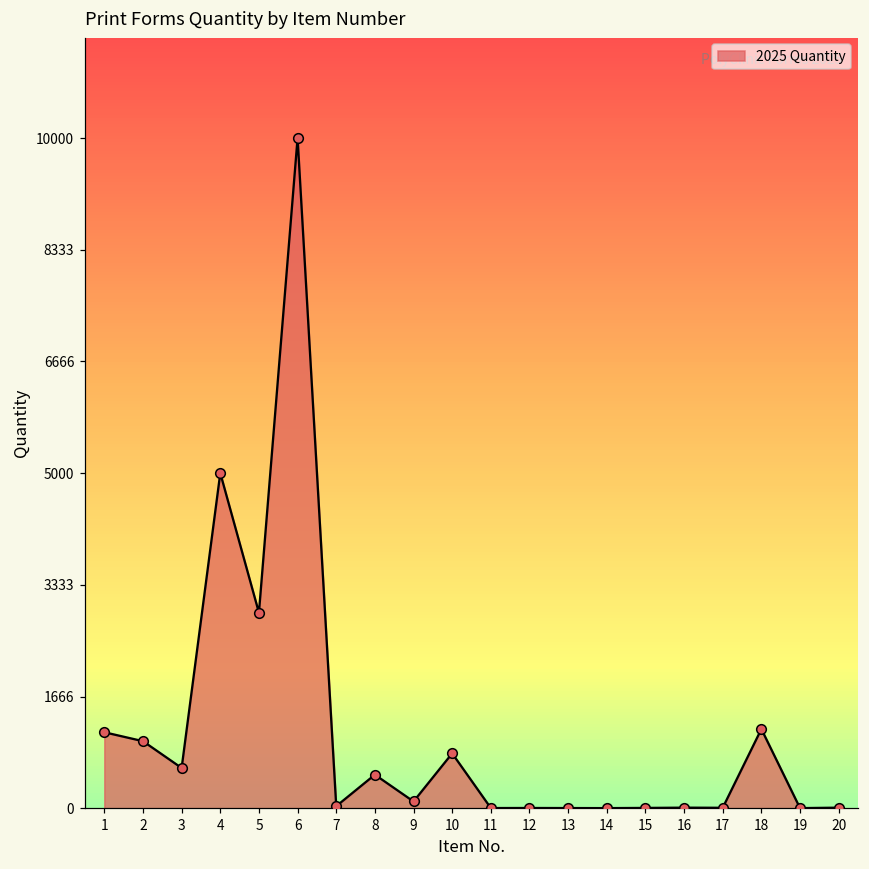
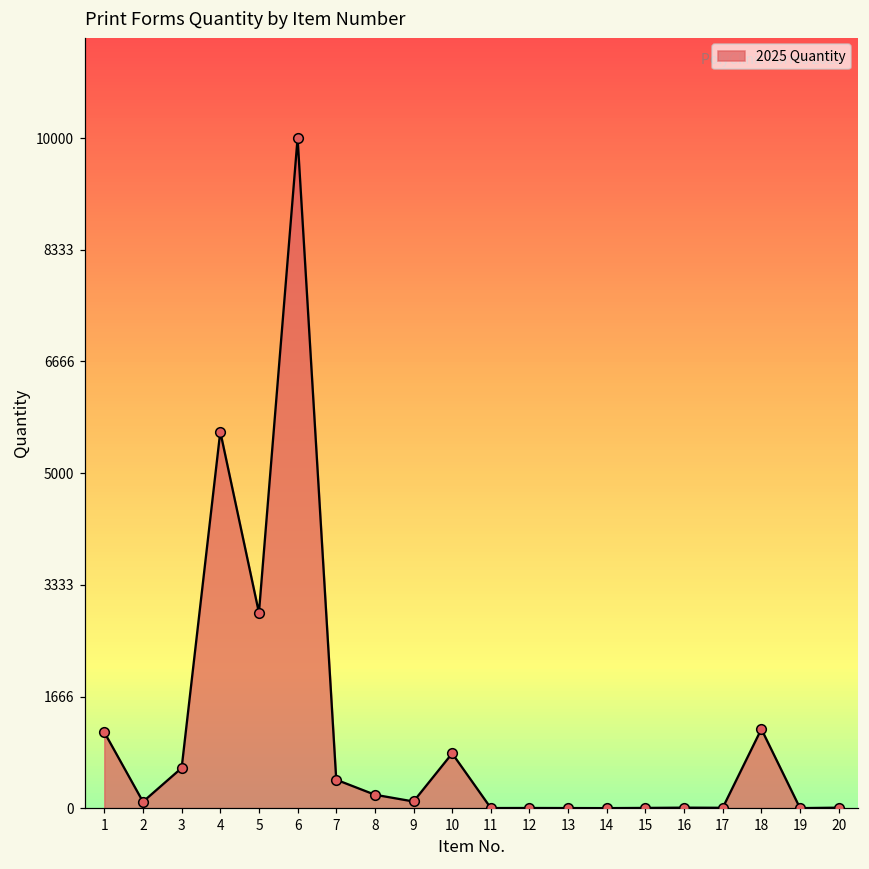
2: 1000 -> 100
4: 5000 -> 5600
7: 0 -> 400
8: 500 -> 200
